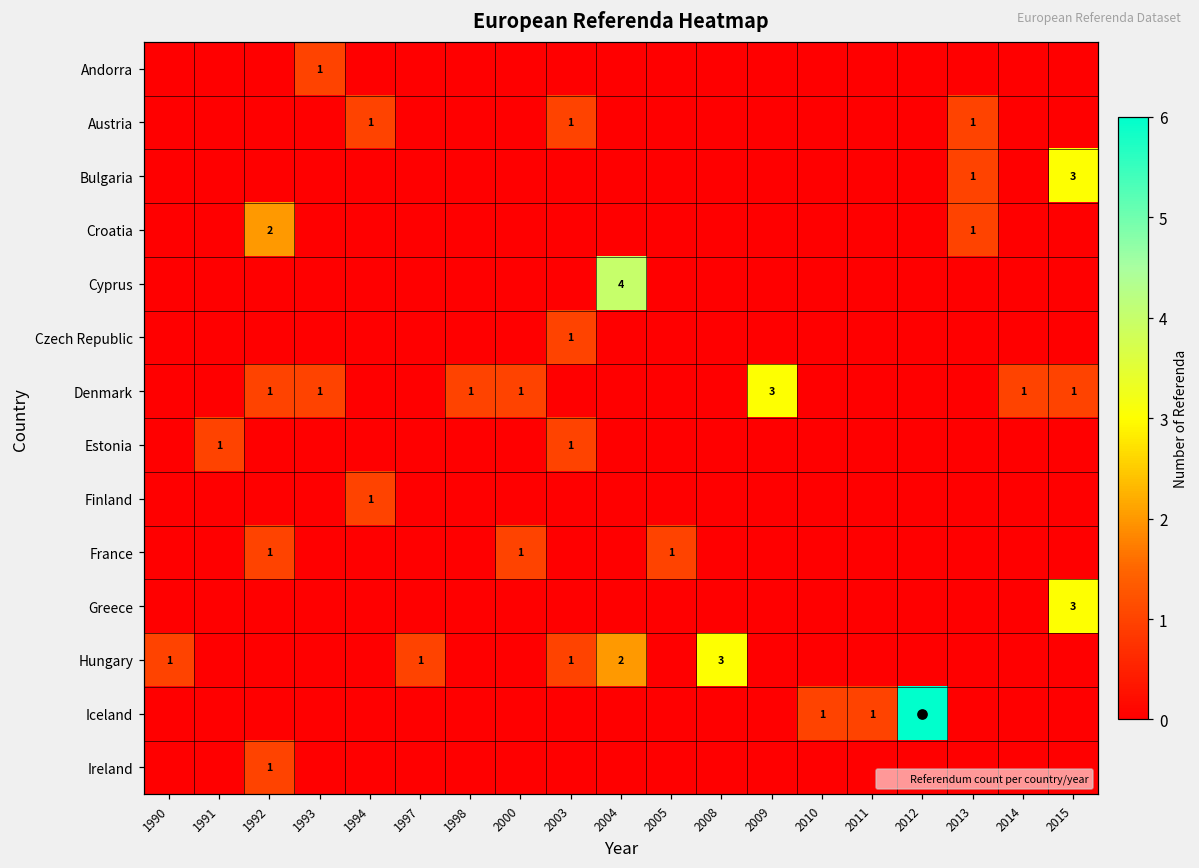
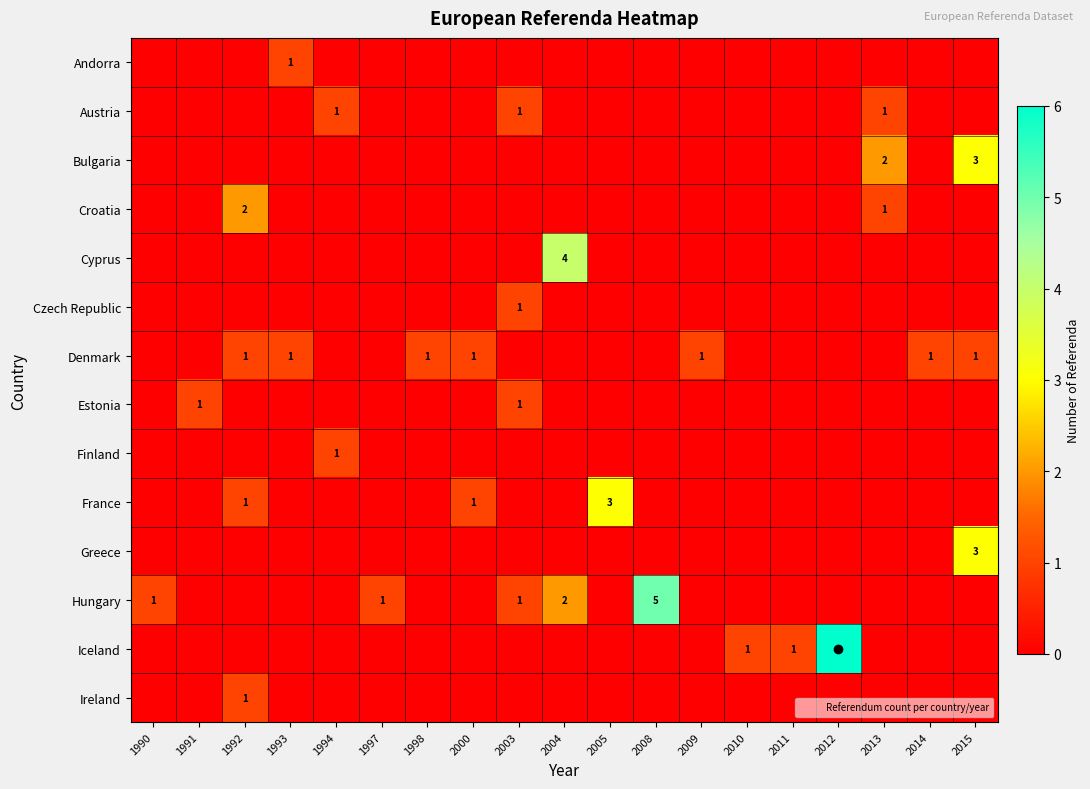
Bulgaria, 2013: 1 -> 2
Denmark, 2009: 3 -> 1
France, 2005: 1 -> 3
Hungary, 2008: 3 -> 5
